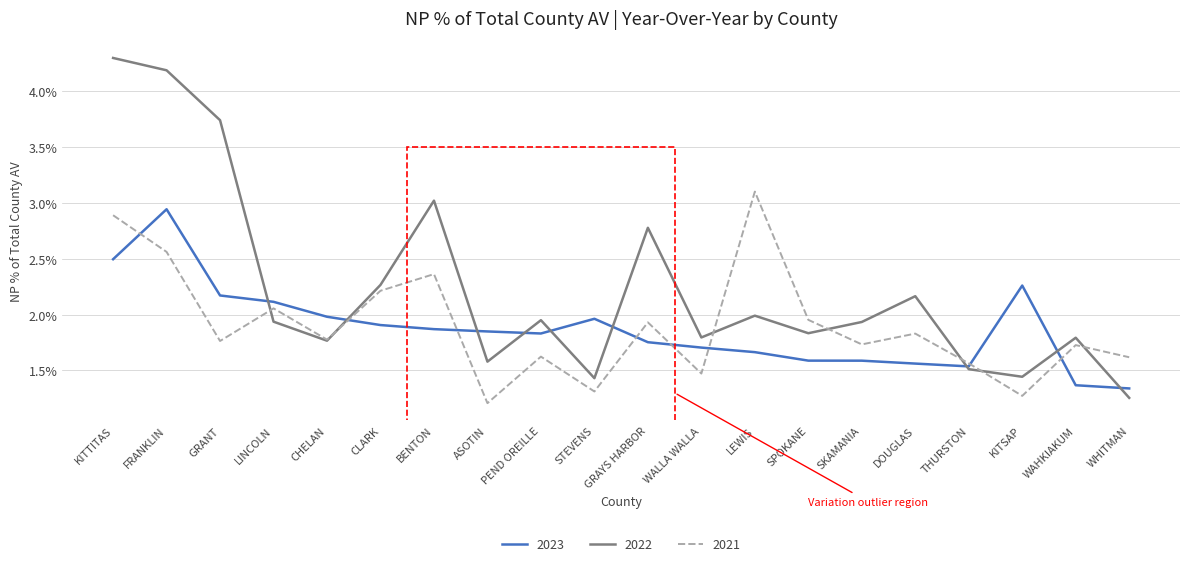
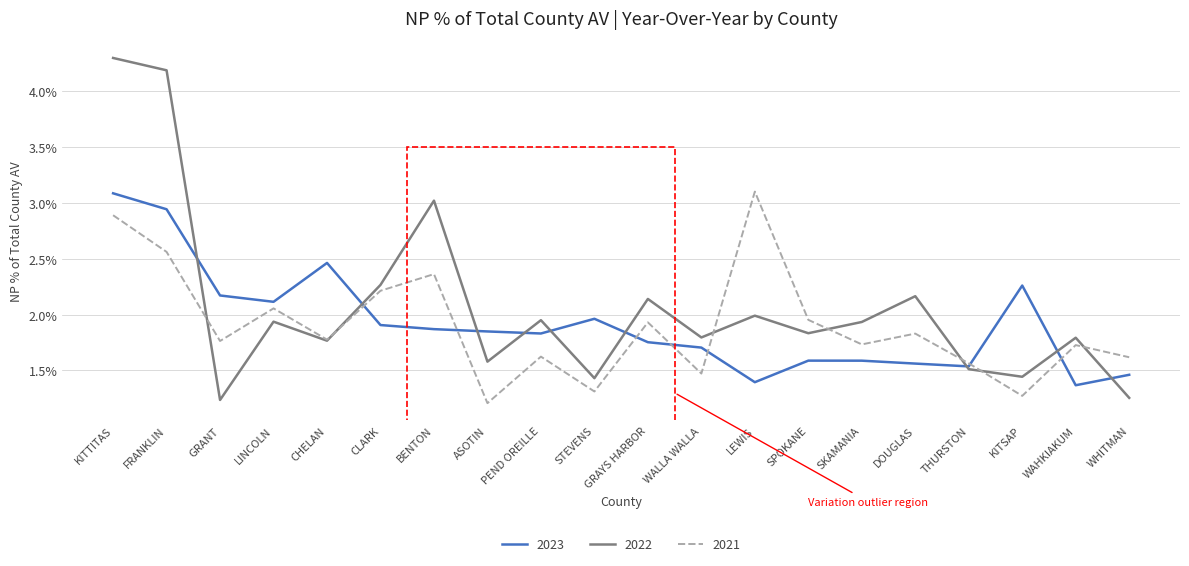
2023, KITTITAS: 2.50% -> 3.08%
2022, GRANT: 3.74% -> 1.24%
2023, CHELAN: 1.98% -> 2.46%
2022, GRAYS HARBOR: 2.78% -> 2.14%
2023, LEWIS: 1.66% -> 1.40%
2023, WHITMAN: 1.34% -> 1.46%
